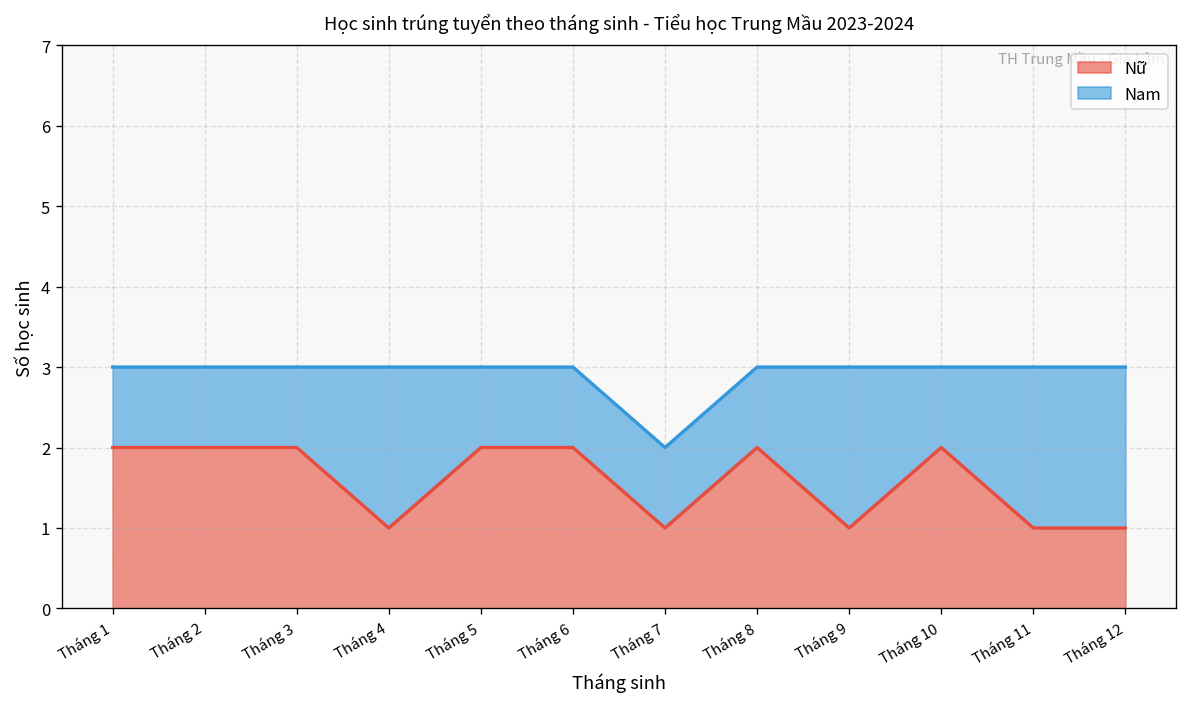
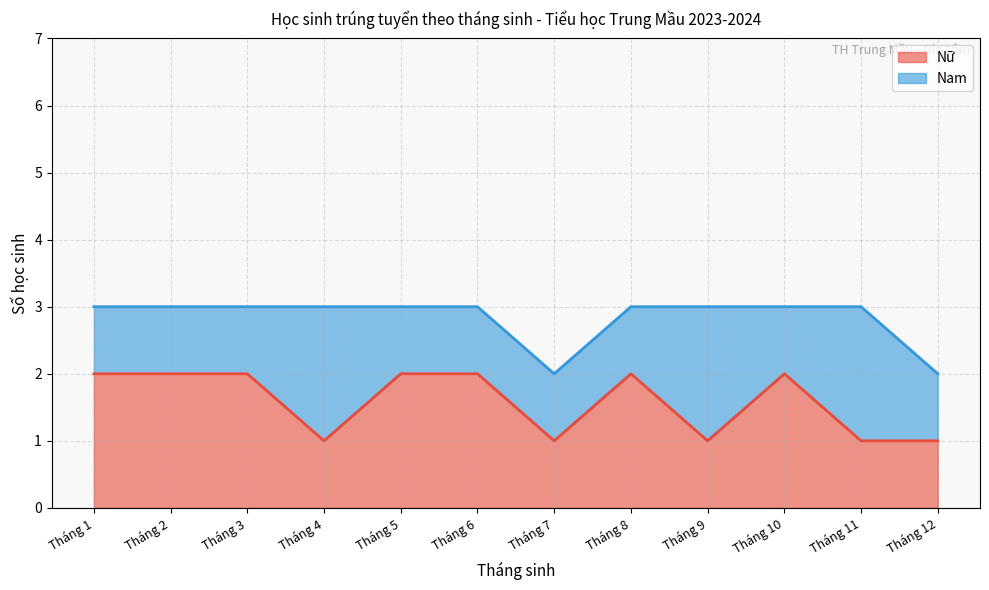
Nam, Tháng 12: 2 -> 1
